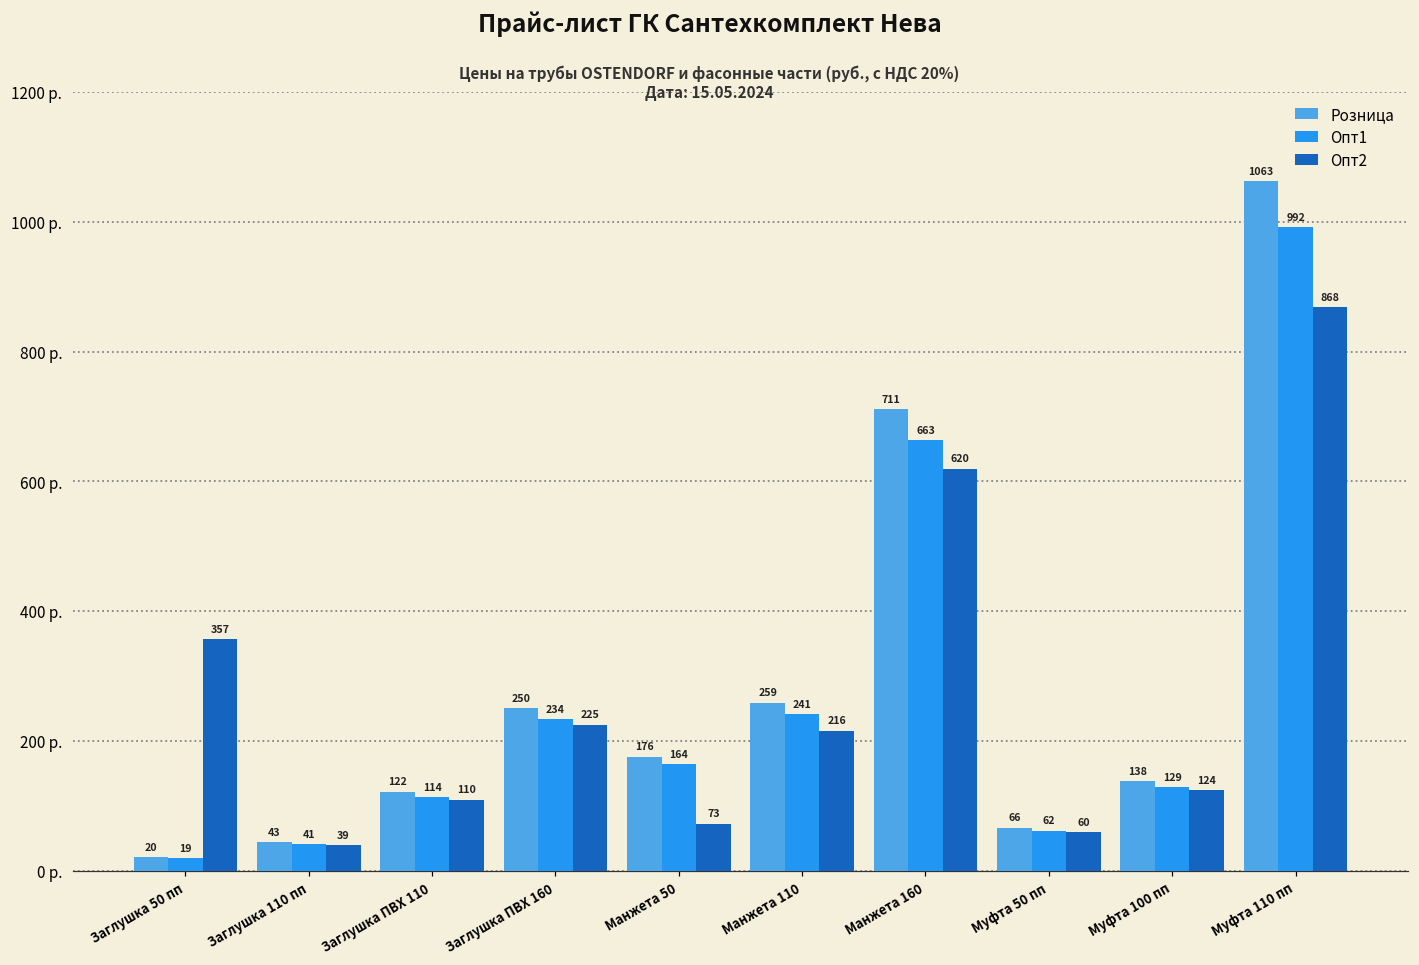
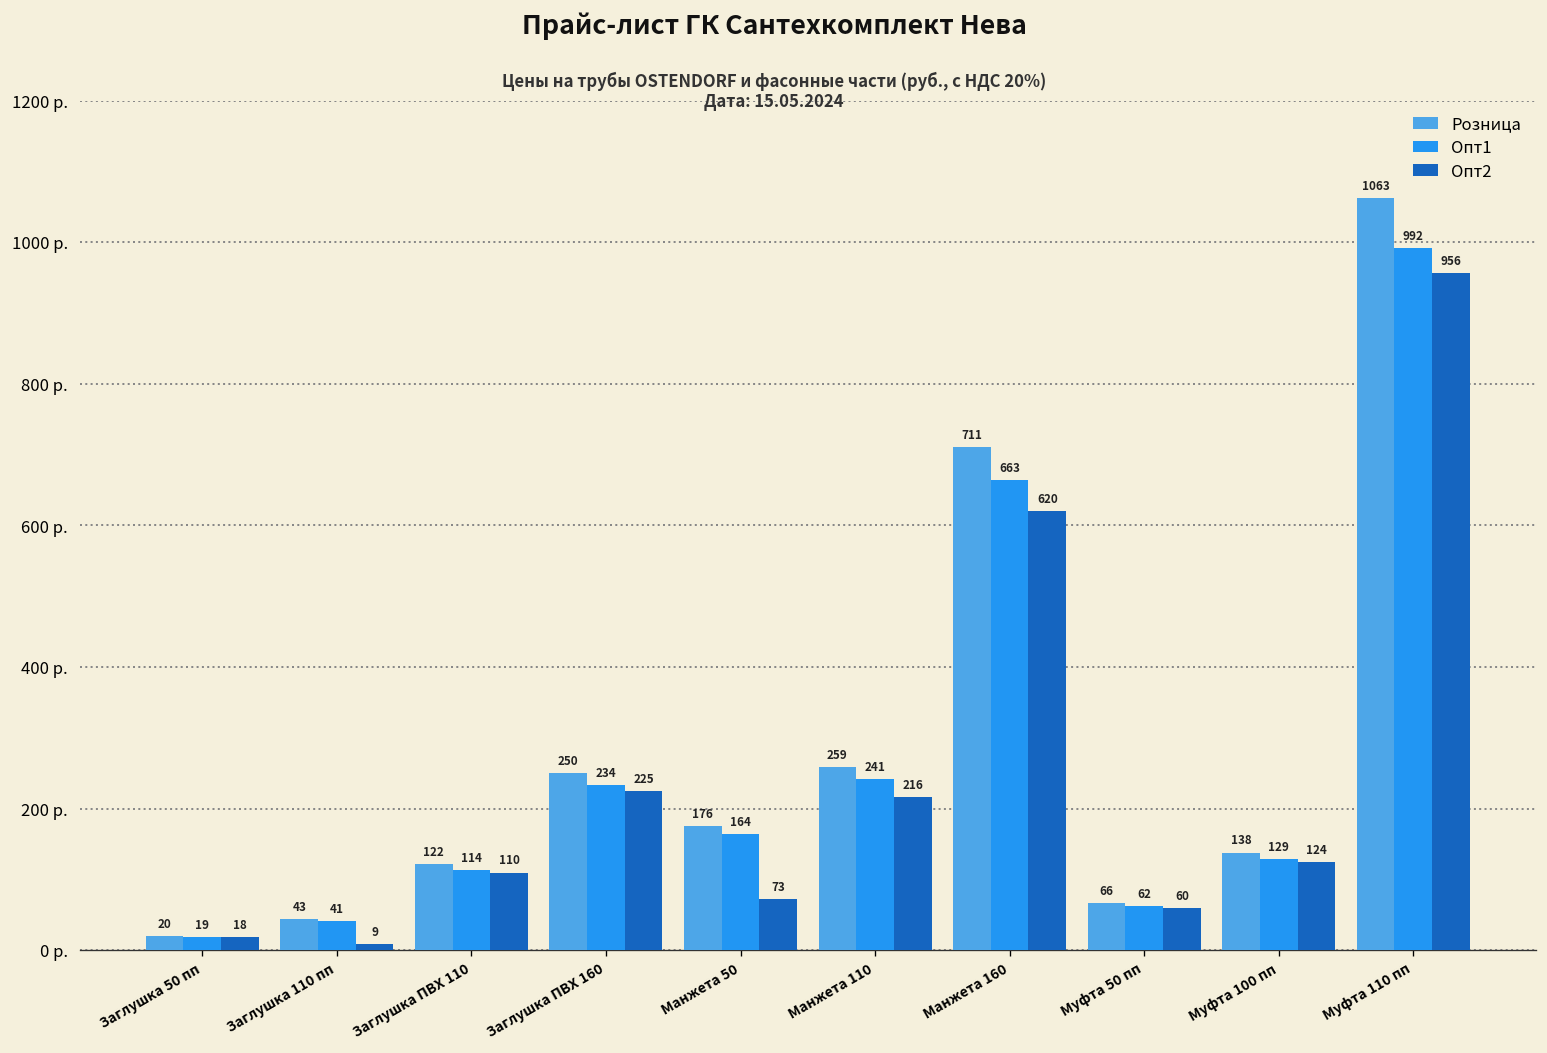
Опт2, Заглушка 50 пп: 357 -> 18
Опт2, Заглушка 110 пп: 39 -> 9
Опт2, Муфта 110 пп: 868 -> 956
